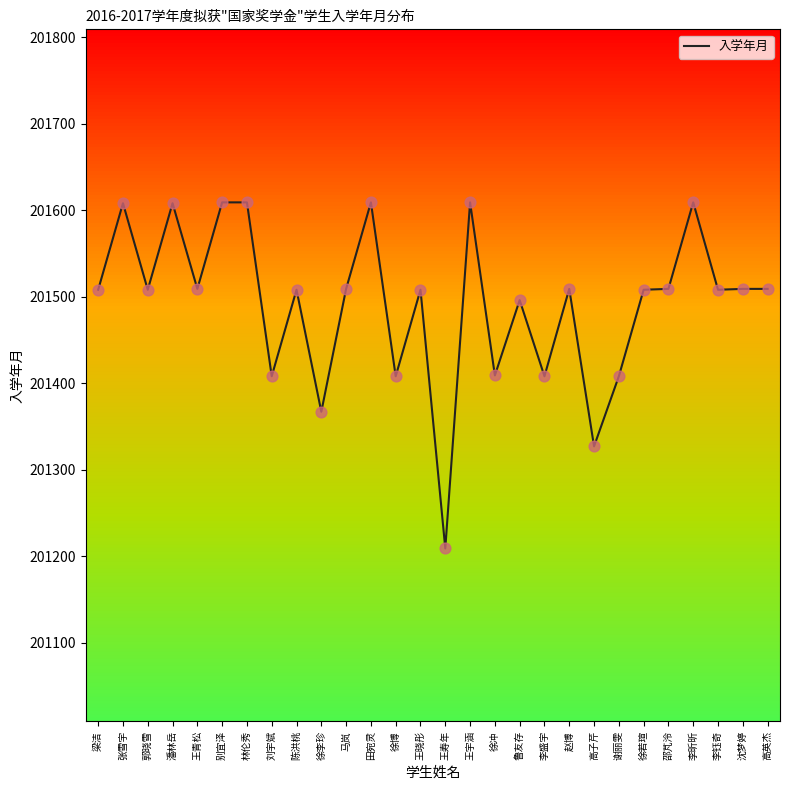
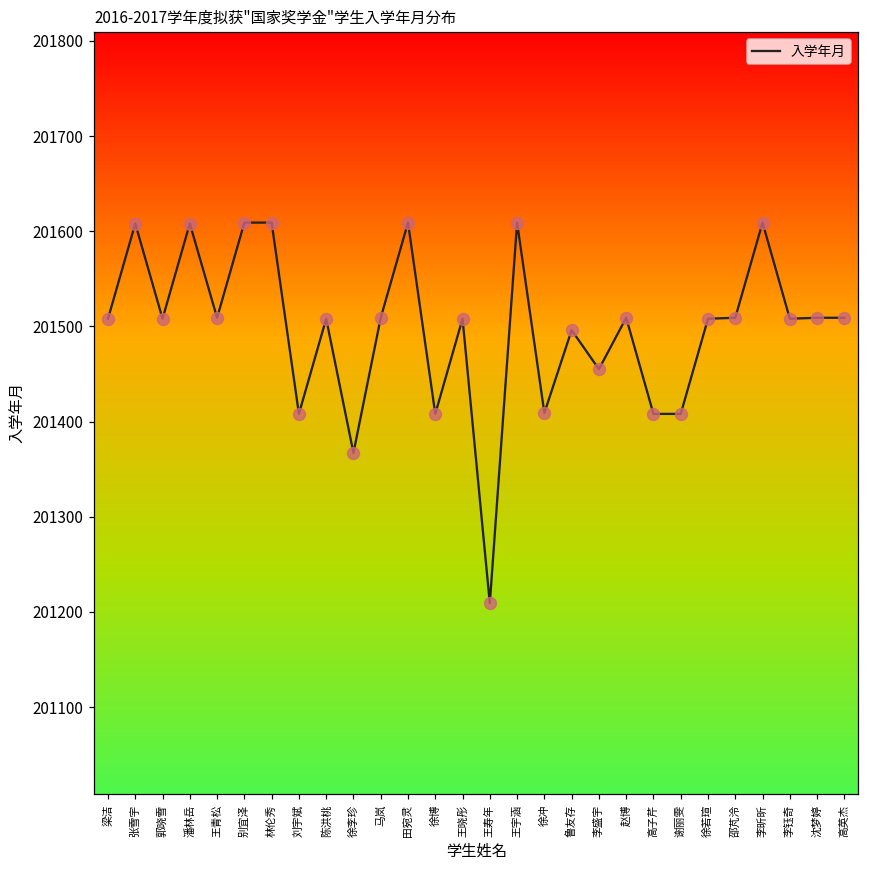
李盛宇: 201410 -> 201460
高子芹: 201330 -> 201410
